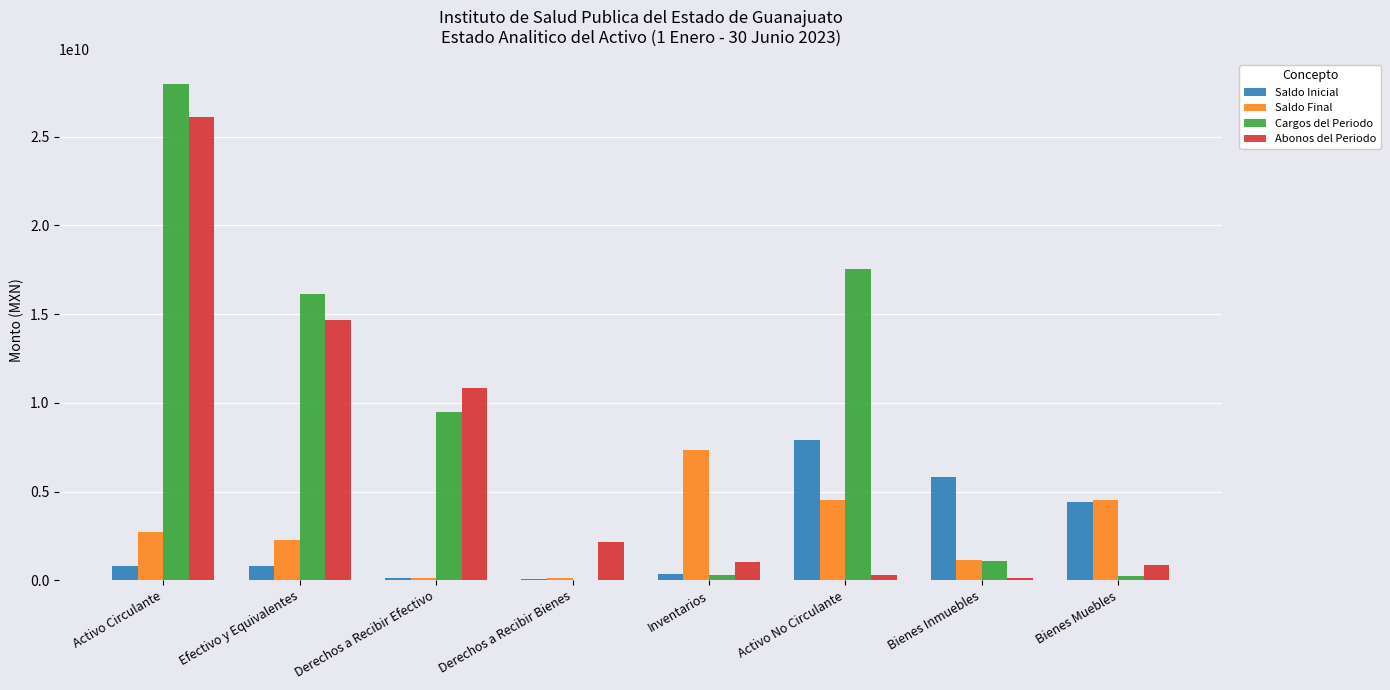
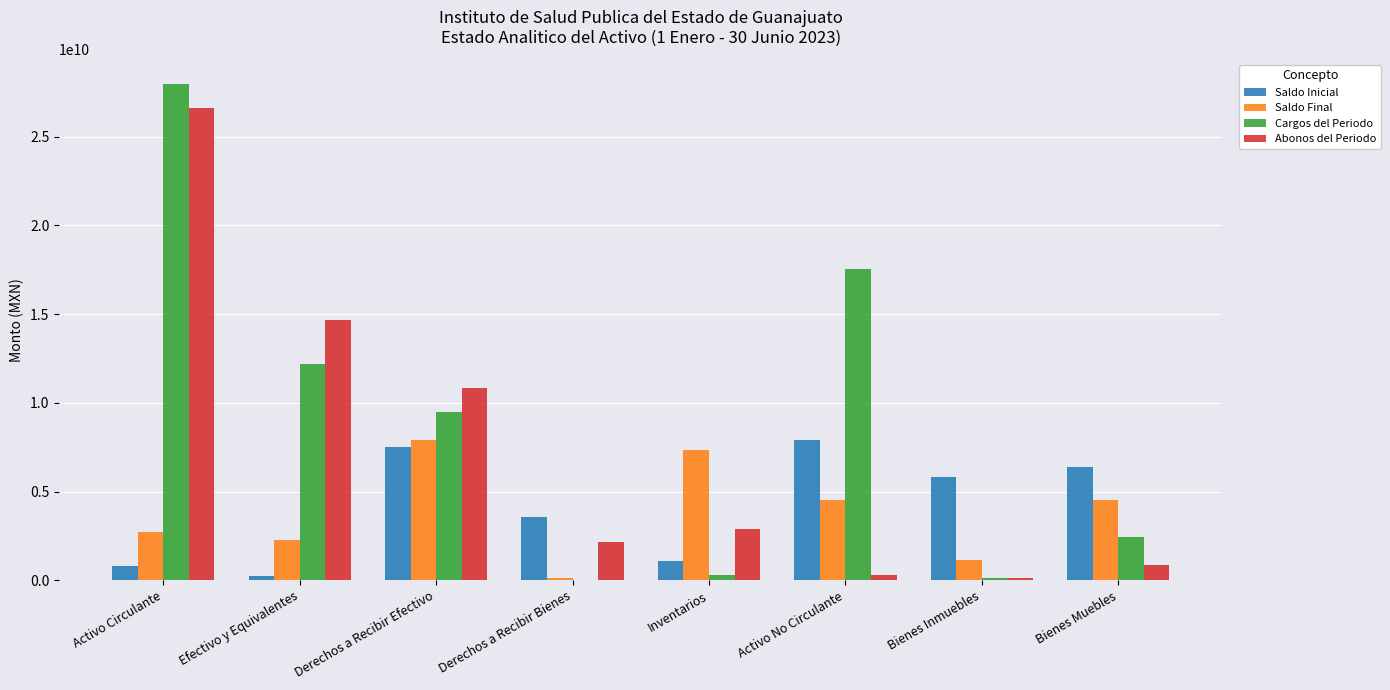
Abonos del Periodo, Activo Circulante: 26100000000 -> 26600000000
Saldo Inicial, Efectivo y Equivalentes: 800000000 -> 200000000
Cargos del Periodo, Efectivo y Equivalentes: 16100000000 -> 12200000000
Saldo Inicial, Derechos a Recibir Efectivo: 100000000 -> 7500000000
Saldo Final, Derechos a Recibir Efectivo: 200000000 -> 7900000000
Saldo Inicial, Derechos a Recibir Bienes: 100000000 -> 3600000000
Saldo Inicial, Inventarios: 300000000 -> 1100000000
Abonos del Periodo, Inventarios: 1100000000 -> 2900000000
Cargos del Periodo, Bienes Inmuebles: 1100000000 -> 100000000
Saldo Inicial, Bienes Muebles: 4400000000 -> 6400000000
Cargos del Periodo, Bienes Muebles: 200000000 -> 2400000000
